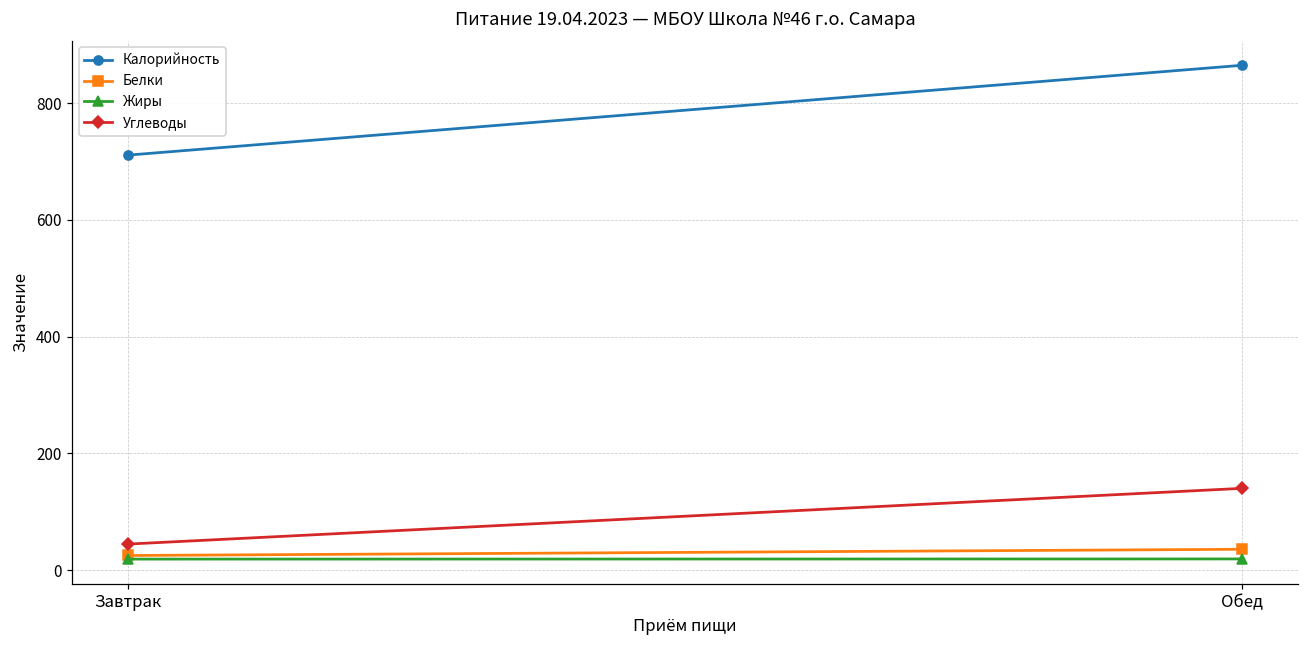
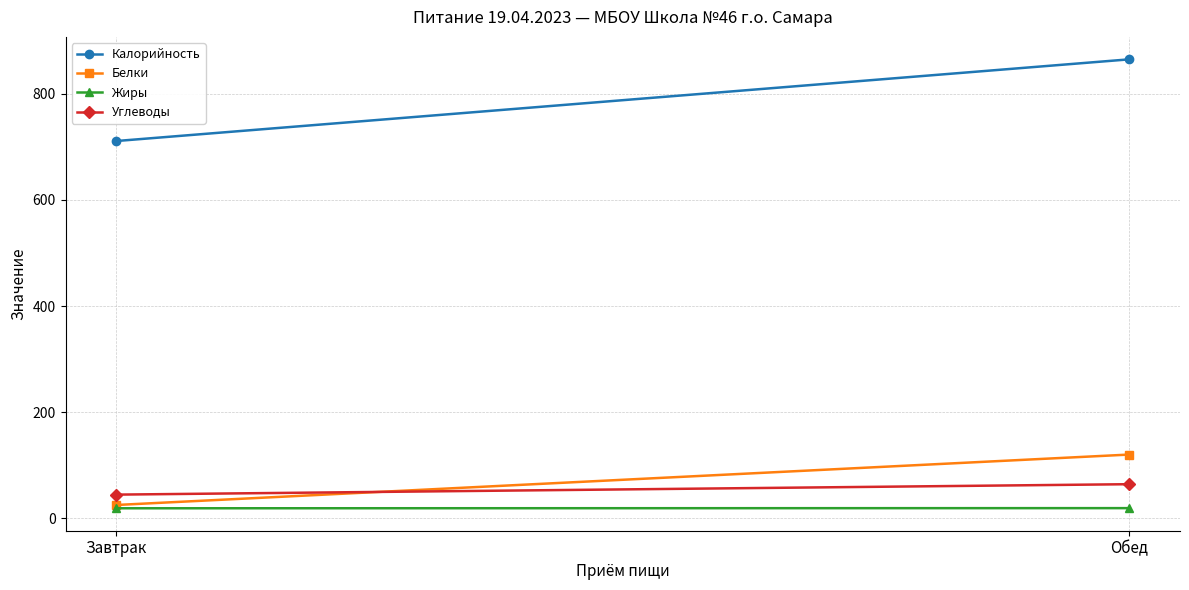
Белки, Обед: 40 -> 120
Углеводы, Обед: 140 -> 60
